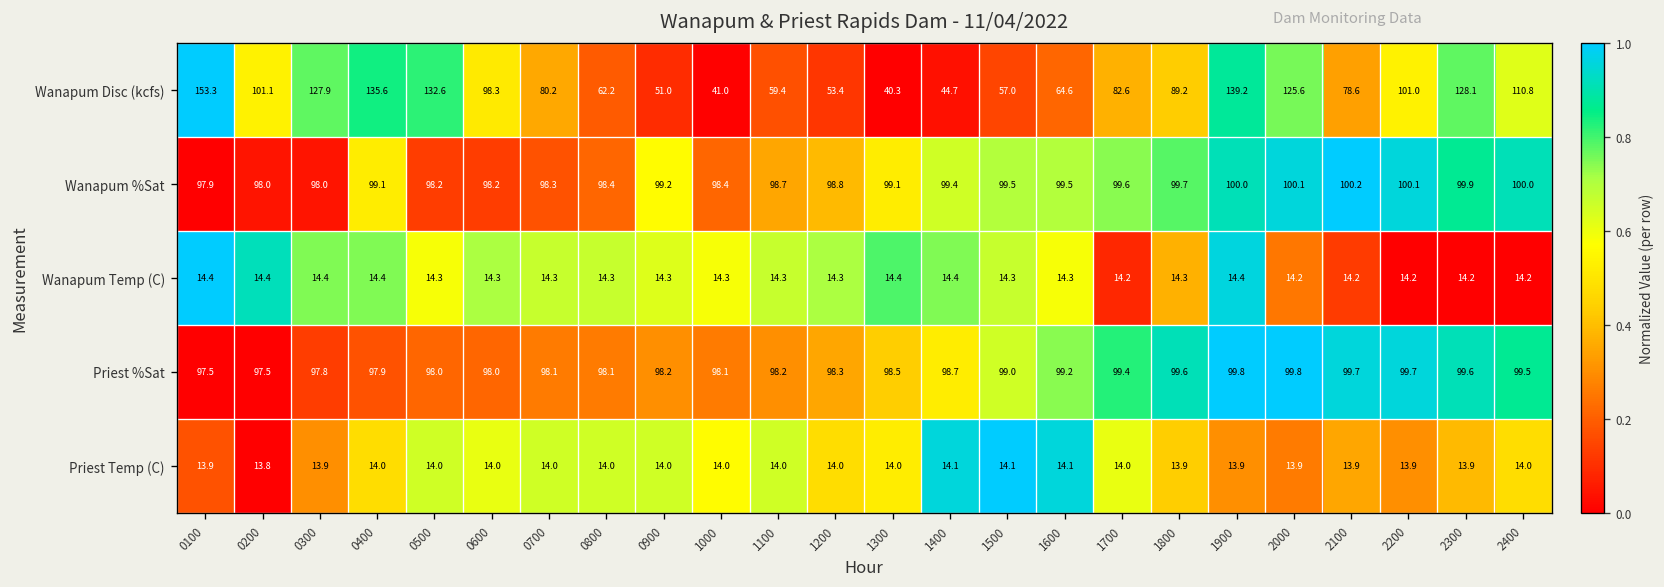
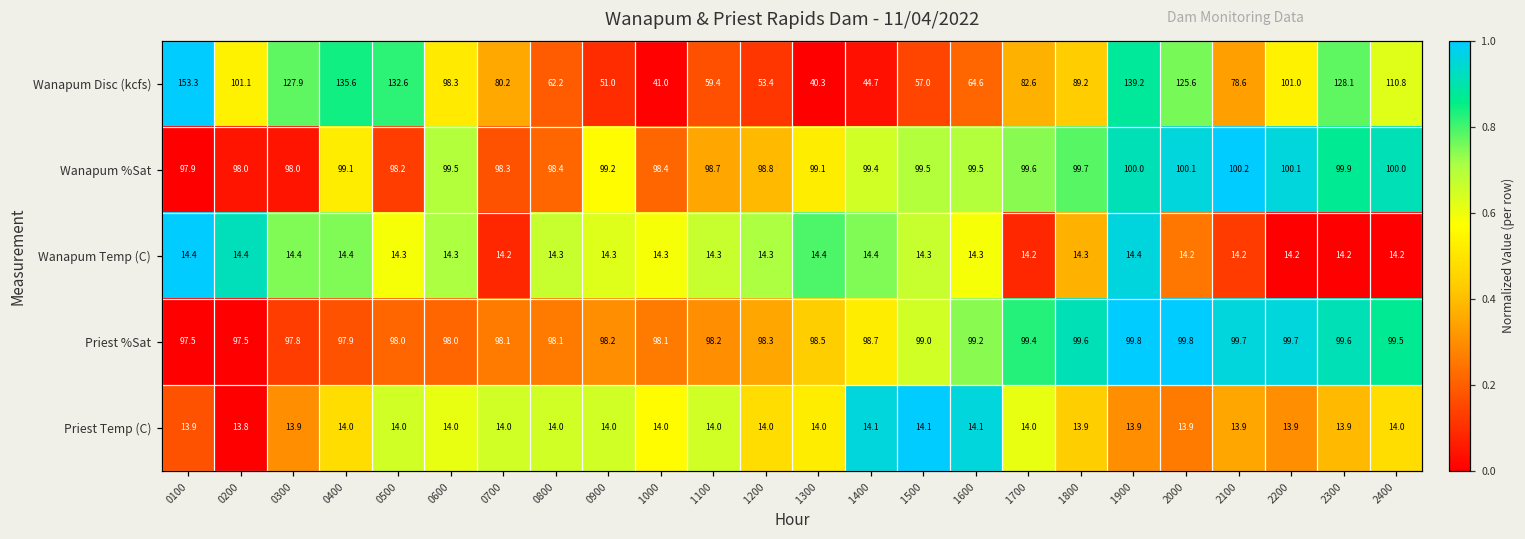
Wanapum %Sat, 0600: 98.2 -> 99.5
Wanapum Temp (C), 0700: 14.3 -> 14.2
